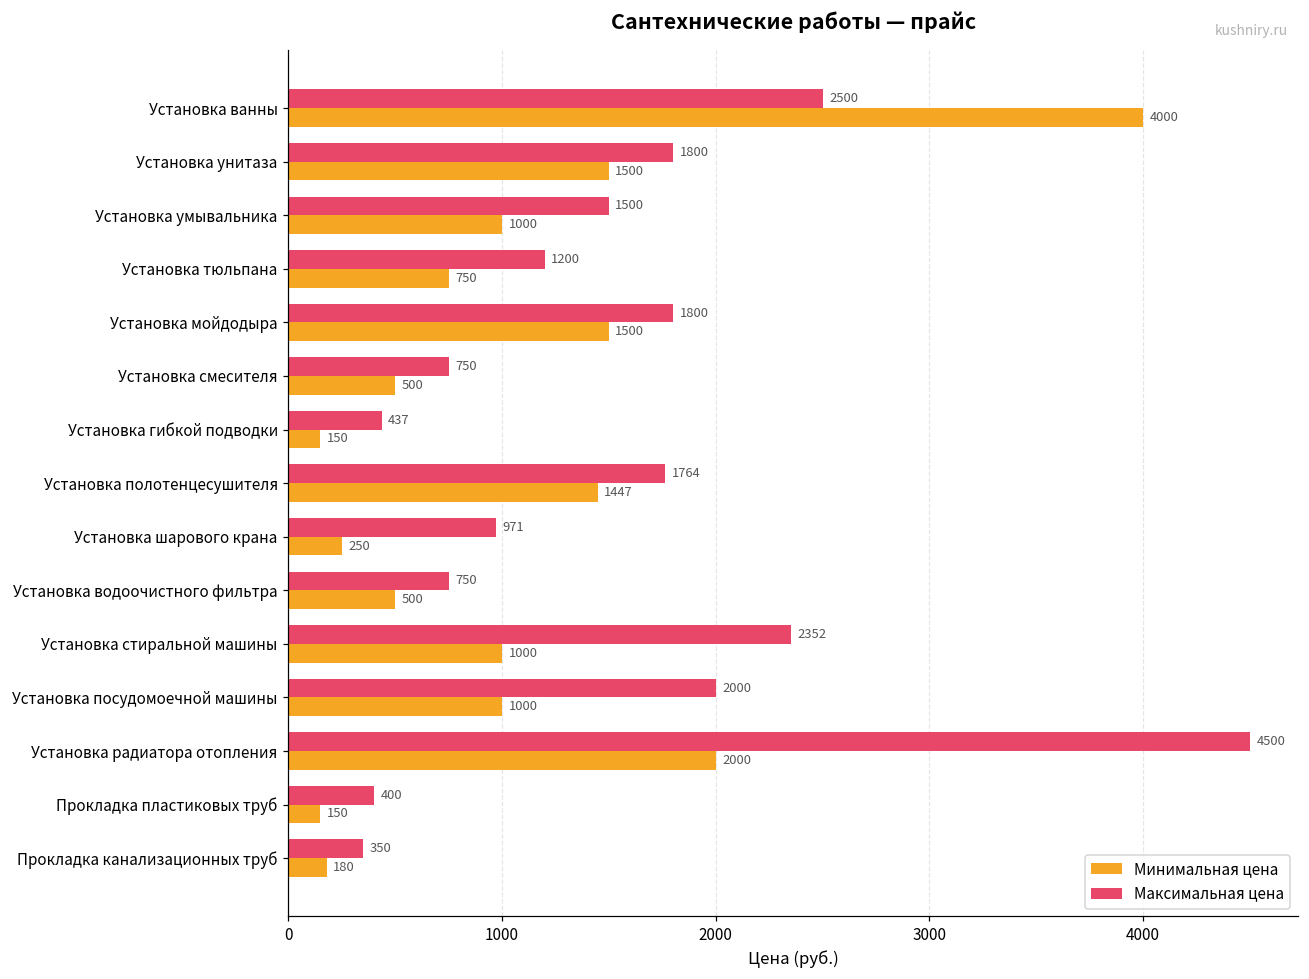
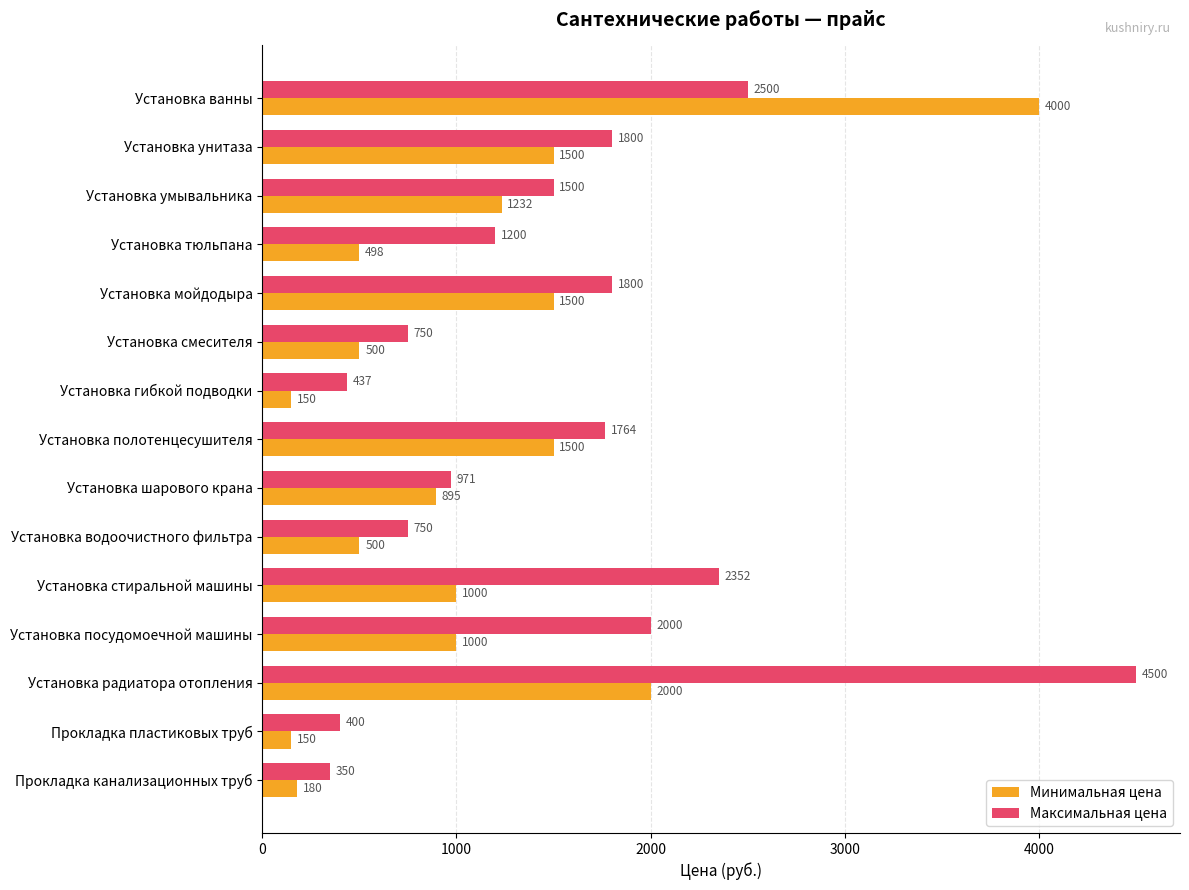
Минимальная цена, Установка умывальника: 1000 -> 1232
Минимальная цена, Установка тюльпана: 750 -> 498
Минимальная цена, Установка полотенцесушителя: 1447 -> 1500
Минимальная цена, Установка шарового крана: 250 -> 895
